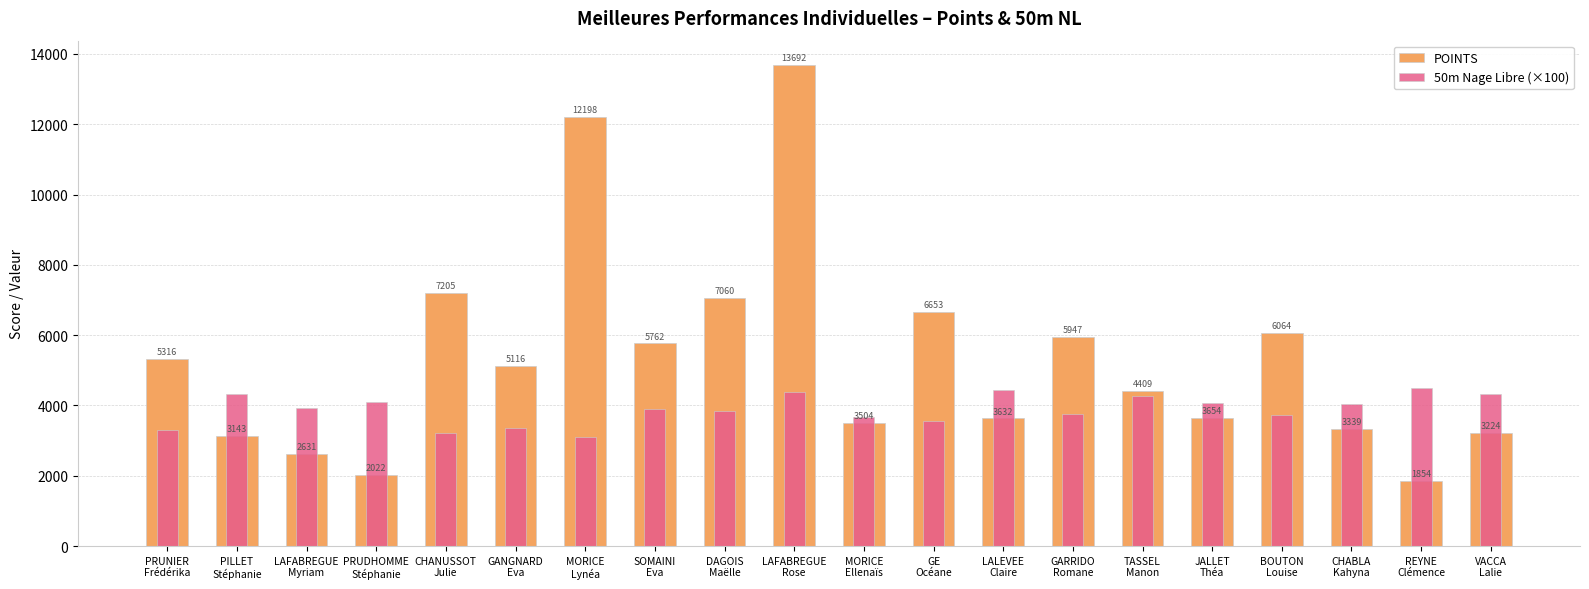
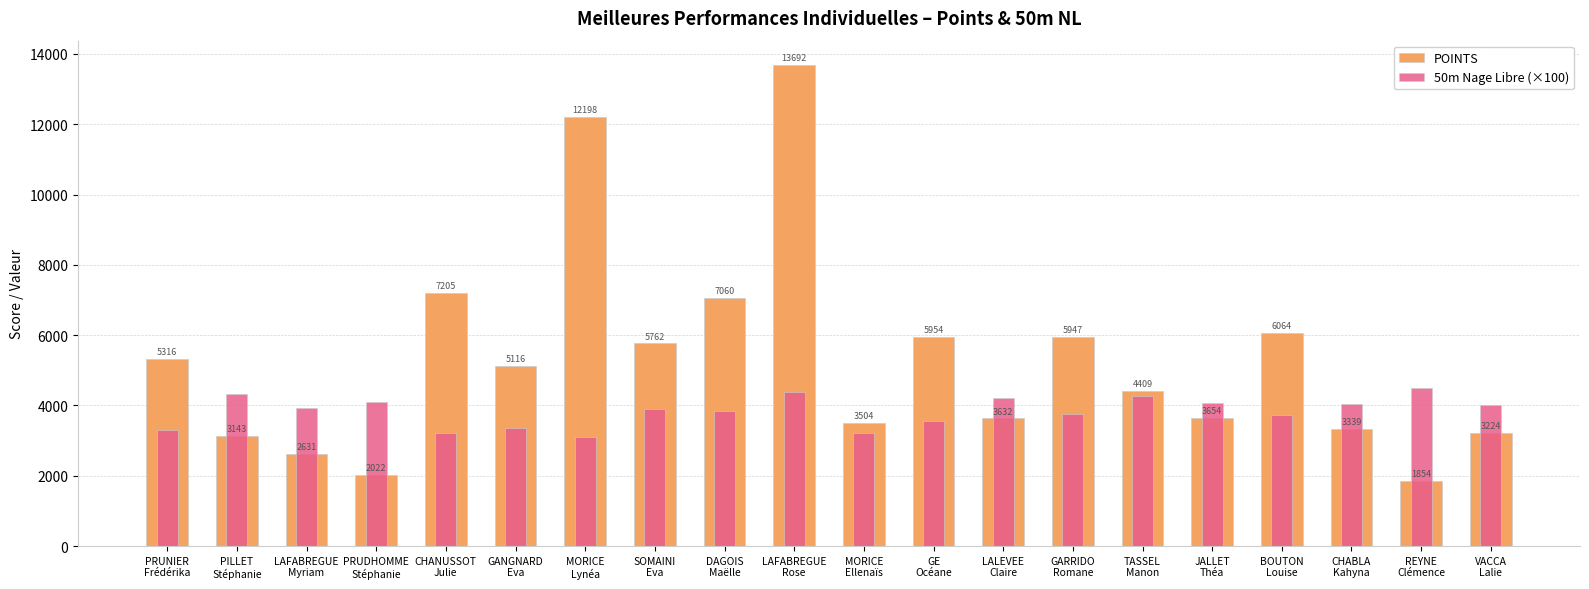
50m Nage Libre (×100), MORICE Ellenaïs: 3700 -> 3200
POINTS, GE Océane: 6653 -> 5954
50m Nage Libre (×100), LALEVEE Claire: 4400 -> 4200
50m Nage Libre (×100), VACCA Lalie: 4300 -> 4000
